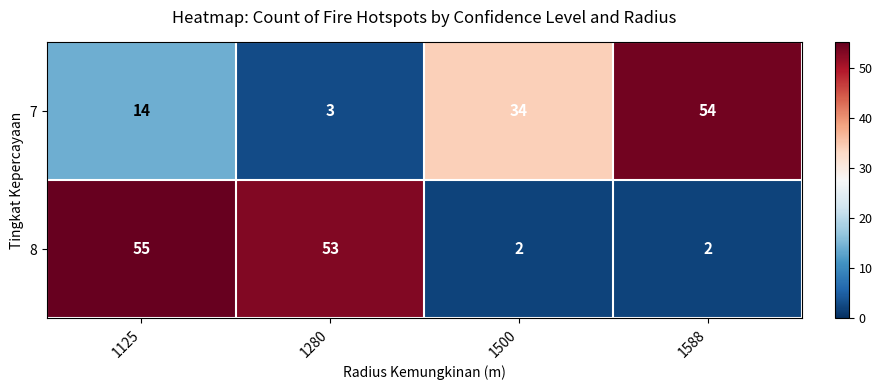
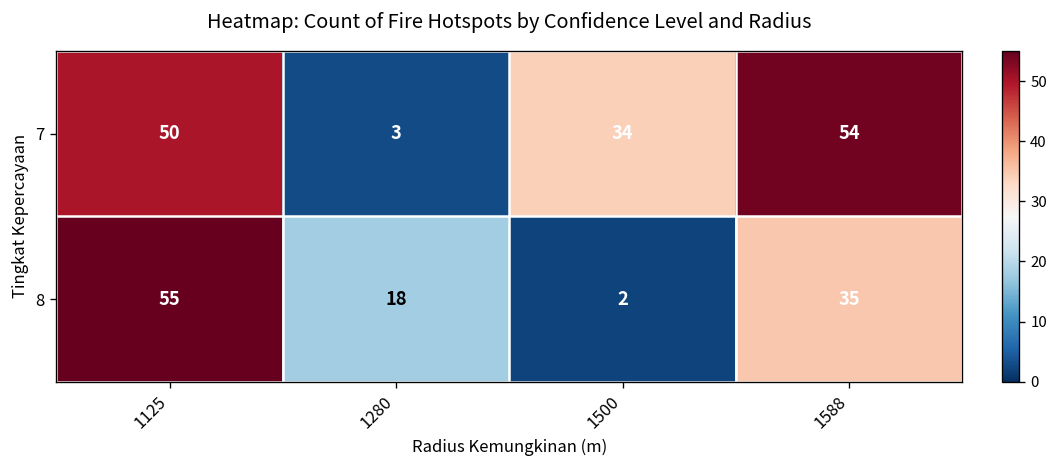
7, 1125: 14 -> 50
8, 1280: 53 -> 18
8, 1588: 2 -> 35
